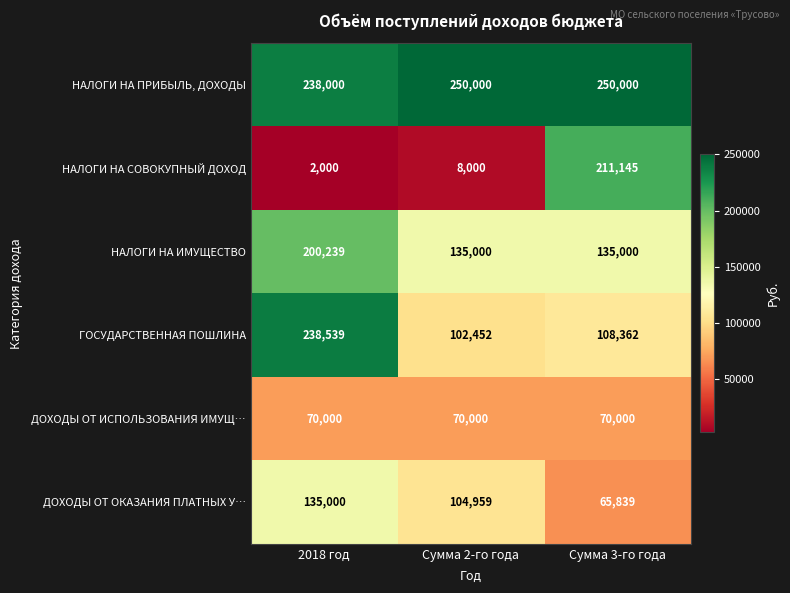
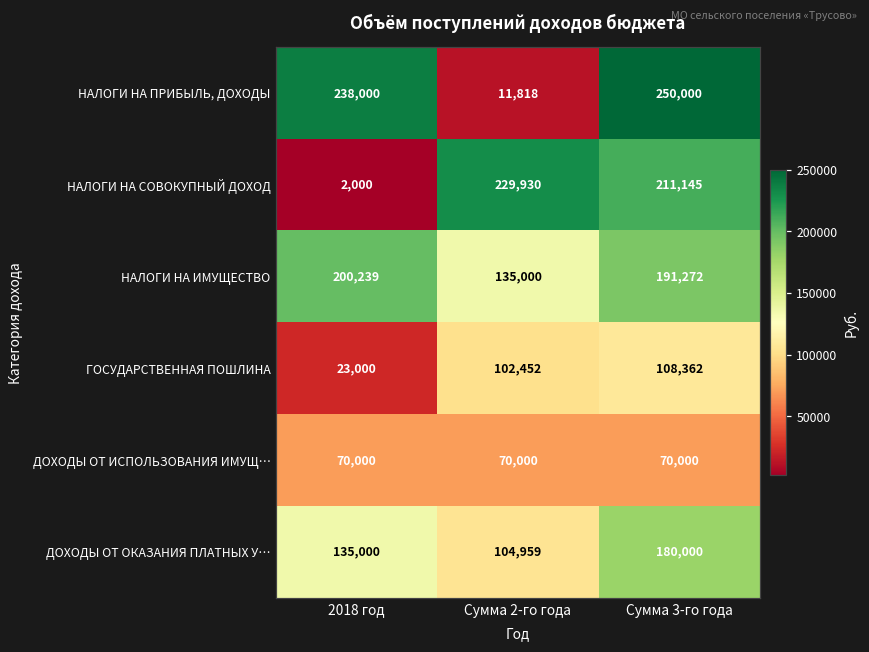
НАЛОГИ НА ПРИБЫЛЬ, ДОХОДЫ, Сумма 2-го года: 250,000 -> 11,818
НАЛОГИ НА СОВОКУПНЫЙ ДОХОД, Сумма 2-го года: 8,000 -> 229,930
НАЛОГИ НА ИМУЩЕСТВО, Сумма 3-го года: 135,000 -> 191,272
ГОСУДАРСТВЕННАЯ ПОШЛИНА, 2018 год: 238,539 -> 23,000
ДОХОДЫ ОТ ОКАЗАНИЯ ПЛАТНЫХ У…, Сумма 3-го года: 65,839 -> 180,000
